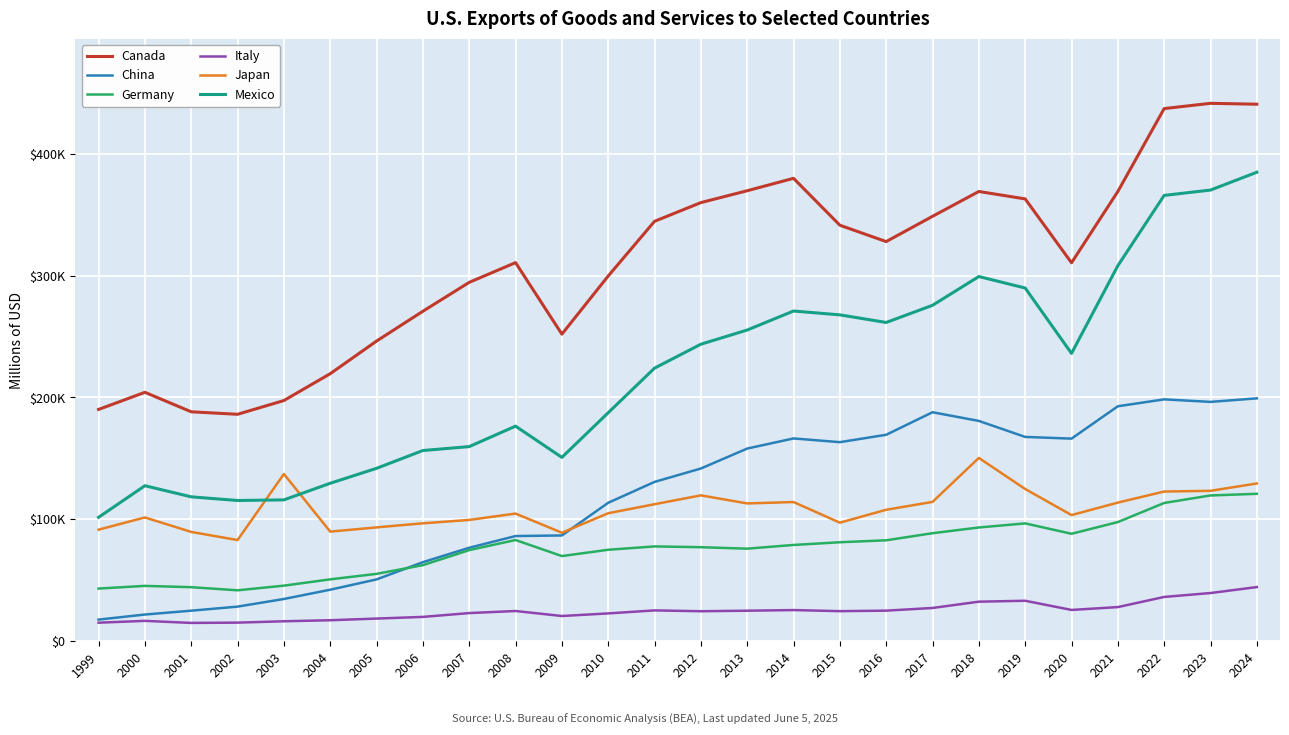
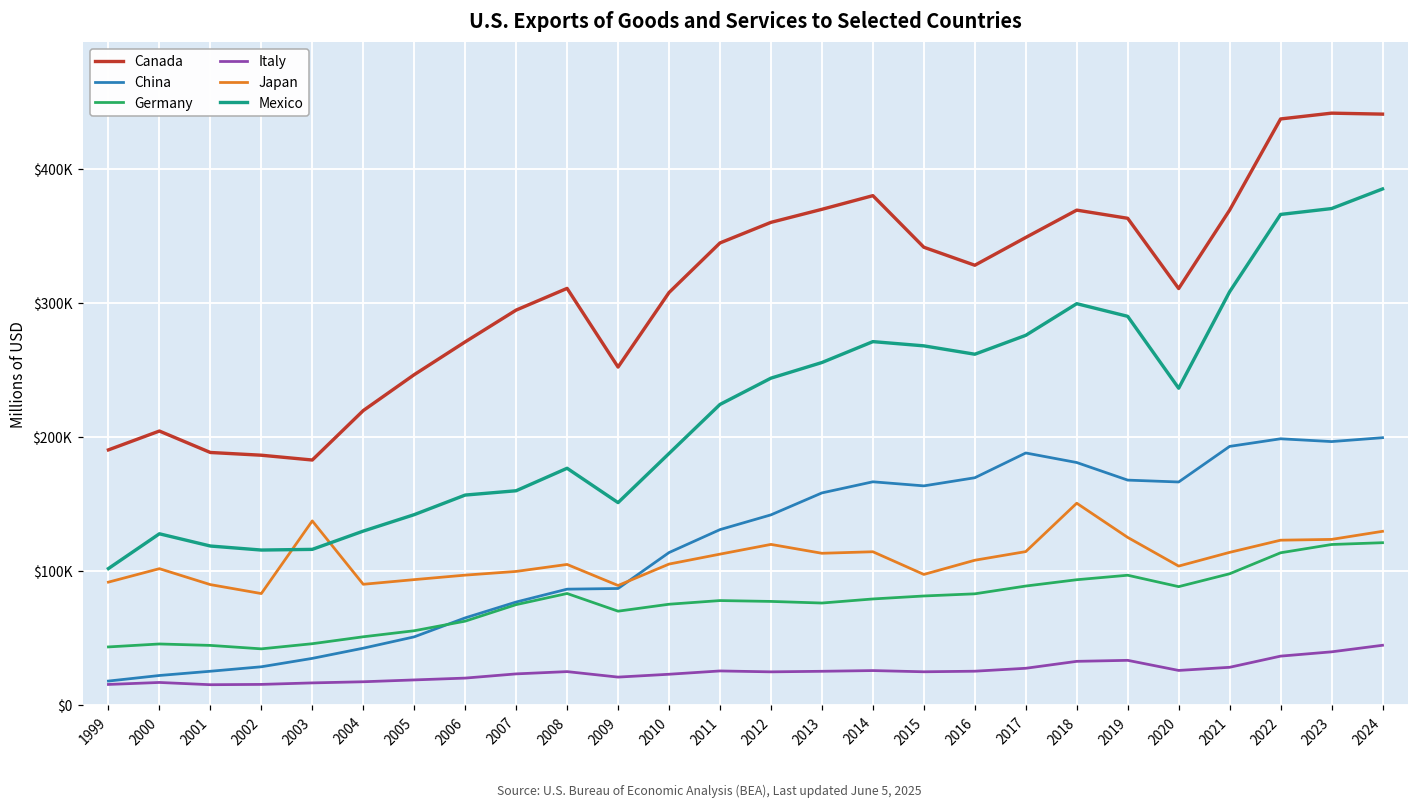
Canada, 2003: $197000 -> $183000
Canada, 2010: $300000 -> $308000
